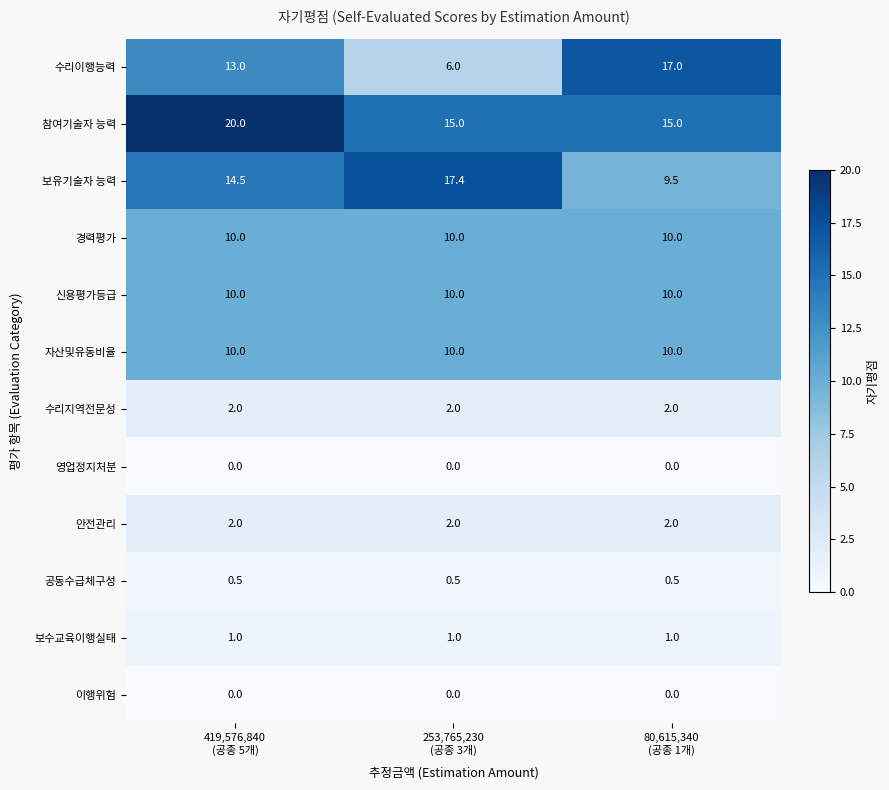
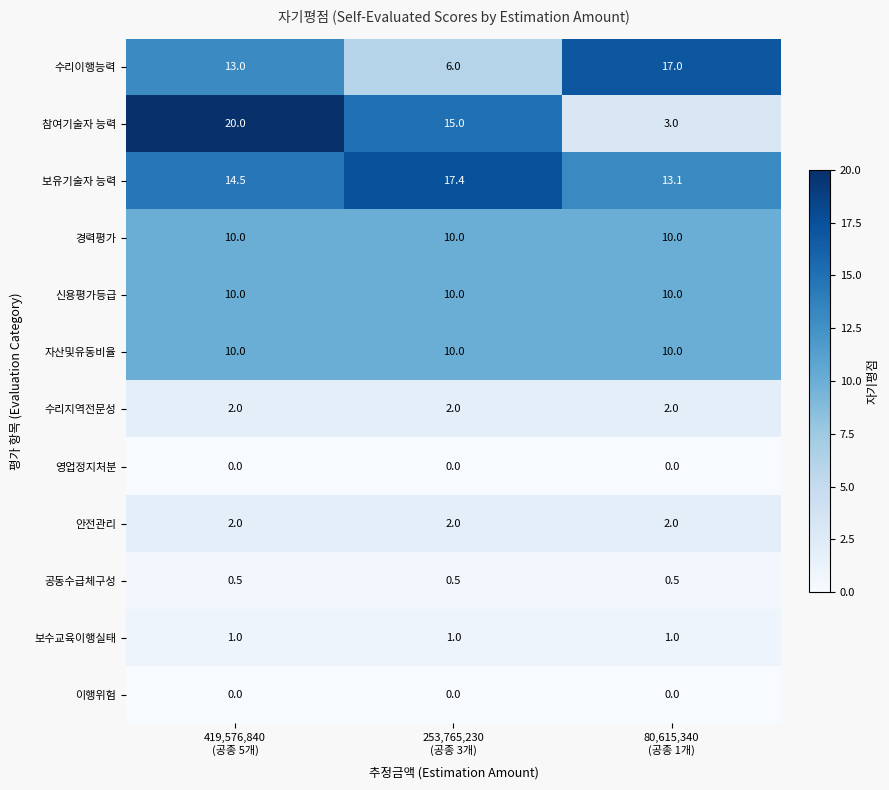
참여기술자 능력, 80,615,340 (공종 1개): 15.0 -> 3.0
보유기술자 능력, 80,615,340 (공종 1개): 9.5 -> 13.1
